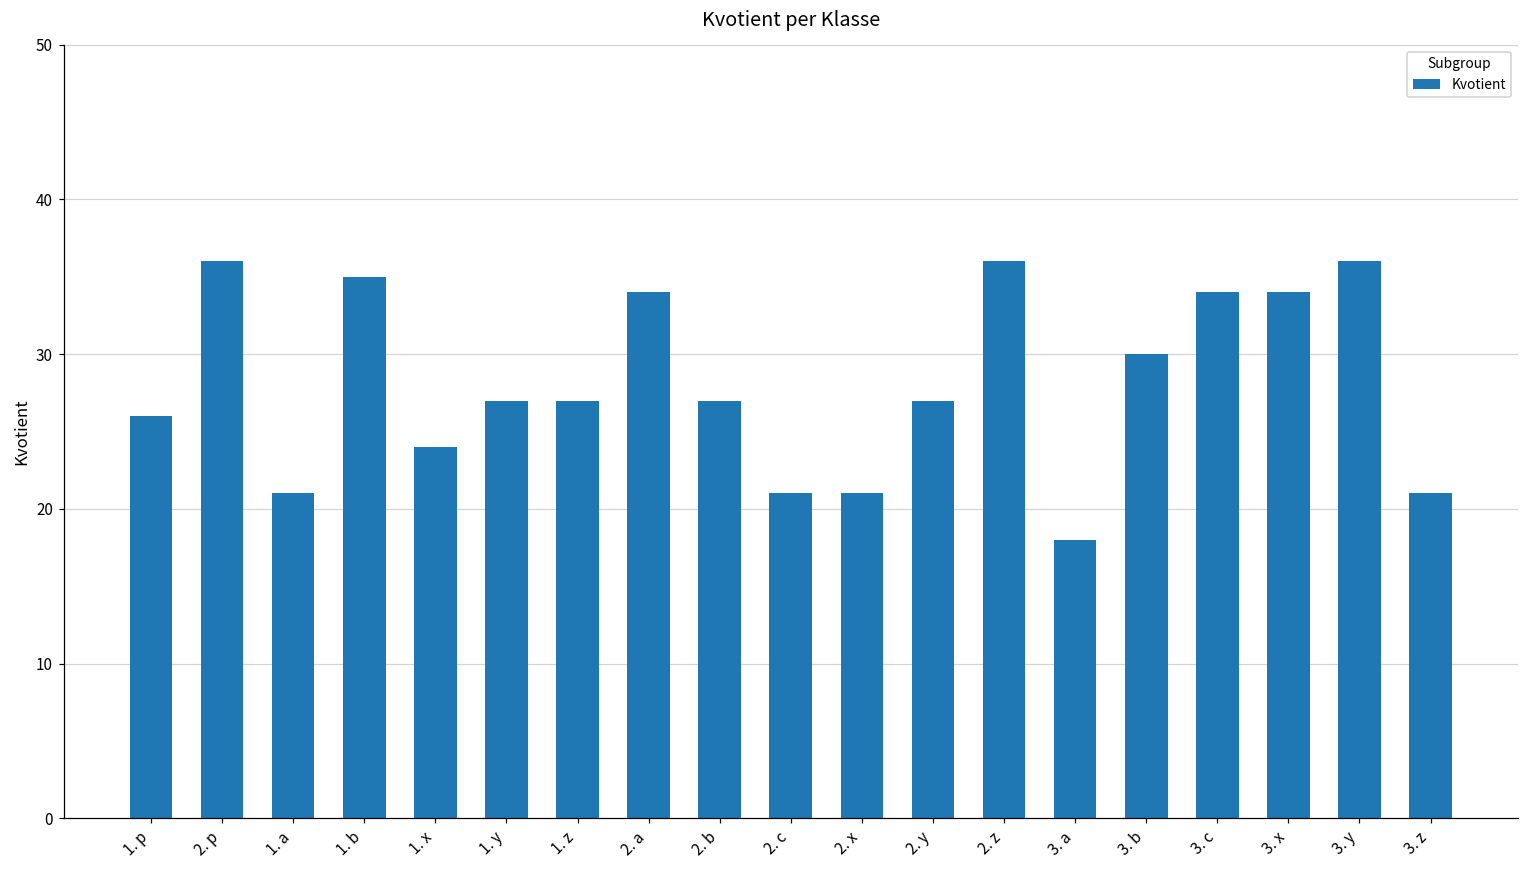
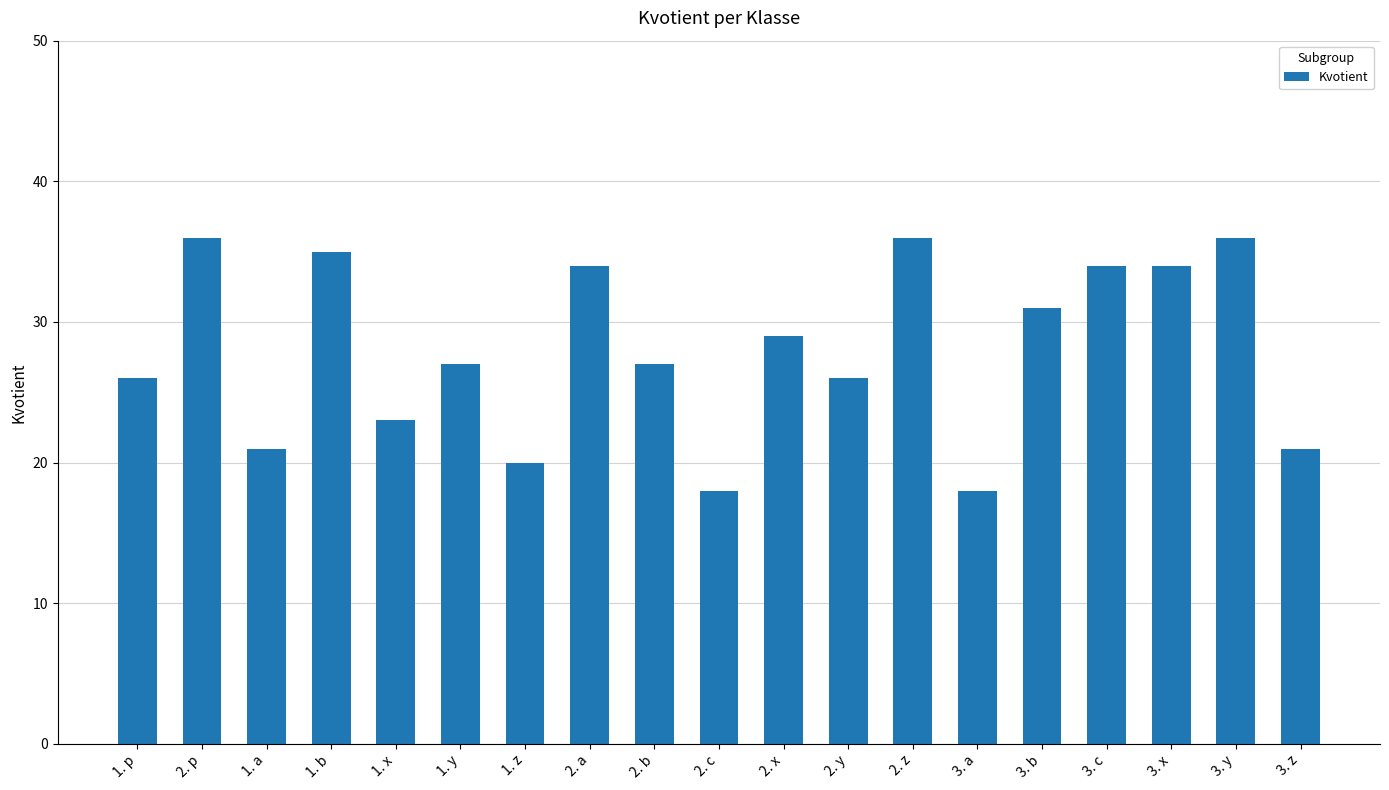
1. x: 24 -> 23
1. z: 27 -> 20
2. c: 21 -> 18
2. x: 21 -> 29
2. y: 27 -> 26
3. b: 30 -> 31
